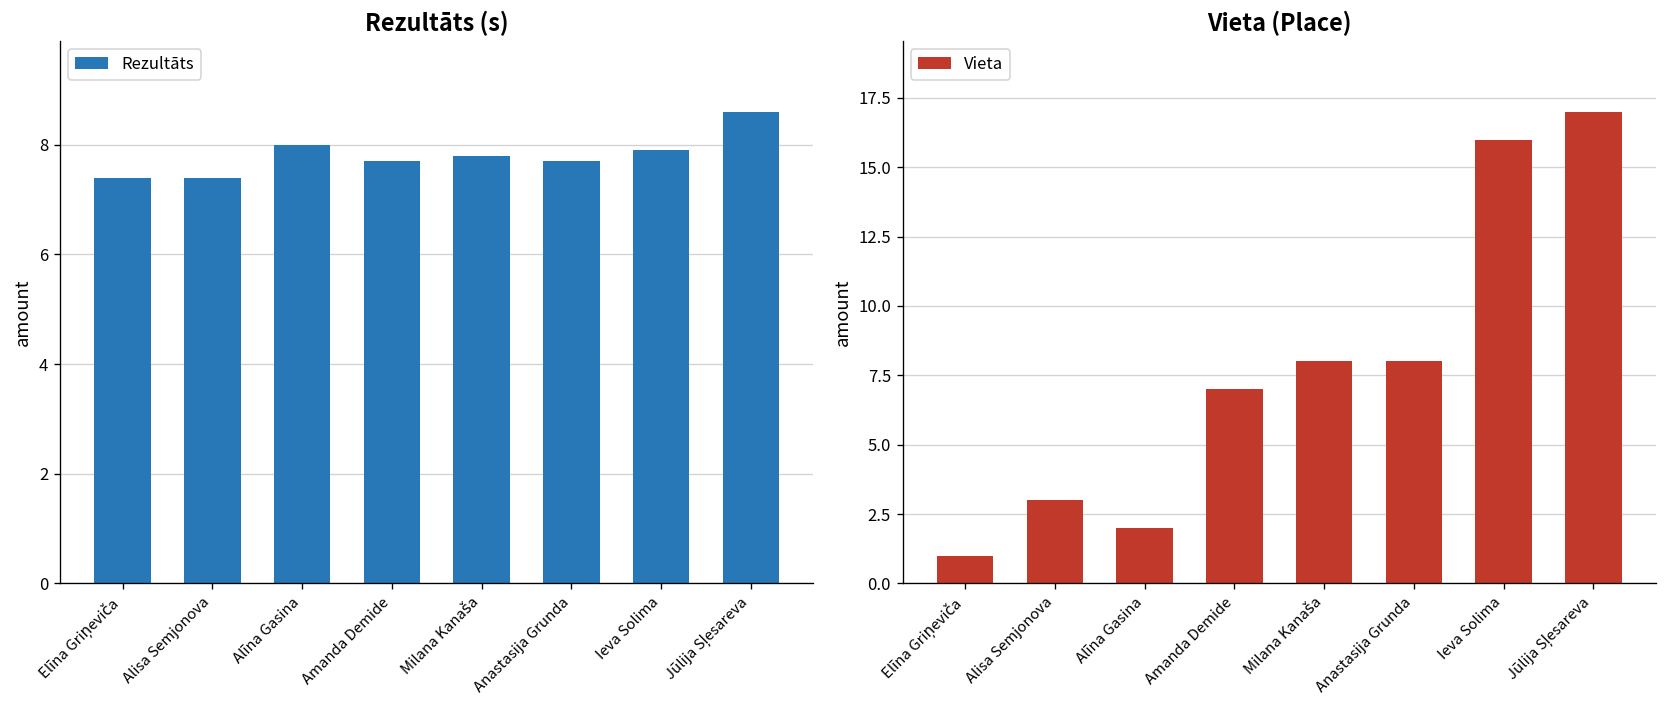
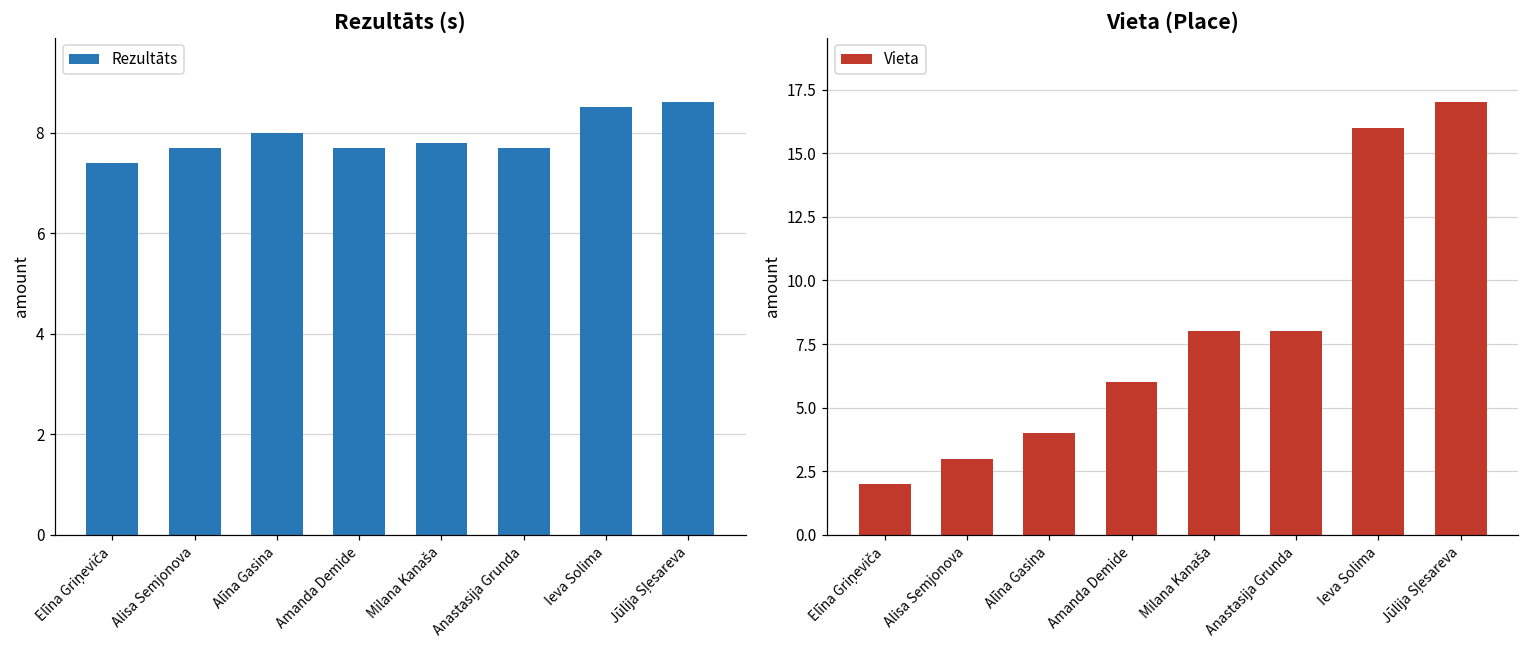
Rezultāts (s), Alisa Semjonova: 7.4 -> 7.7
Rezultāts (s), Ieva Solima: 7.9 -> 8.5
Vieta (Place), Elīna Griņeviča: 1 -> 2
Vieta (Place), Alīna Gasina: 2 -> 4
Vieta (Place), Amanda Demide: 7 -> 6
